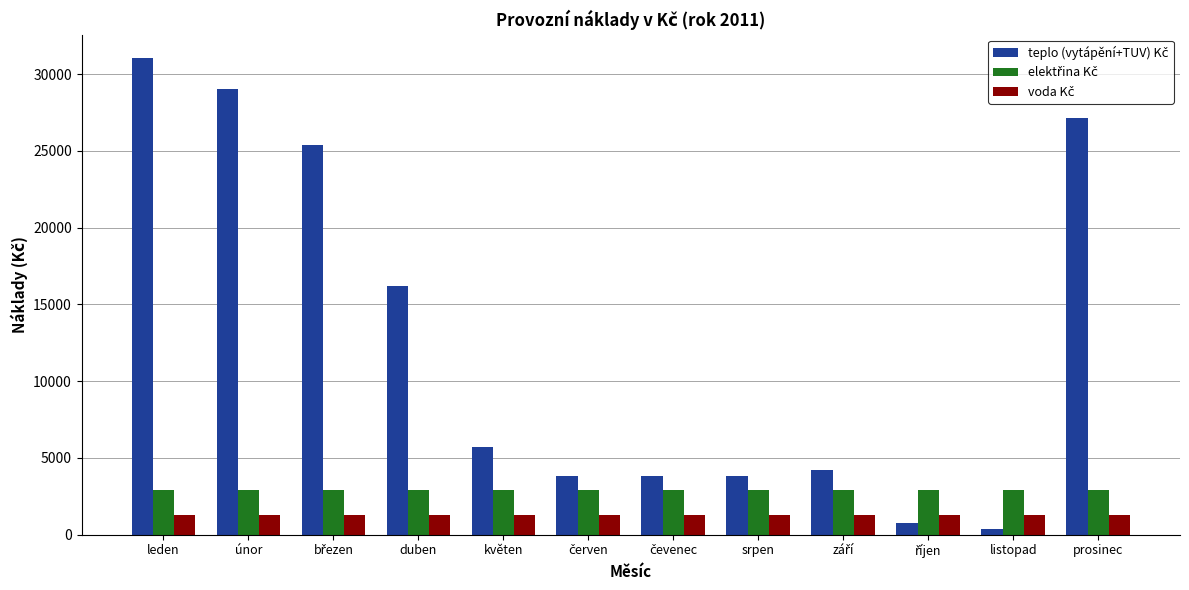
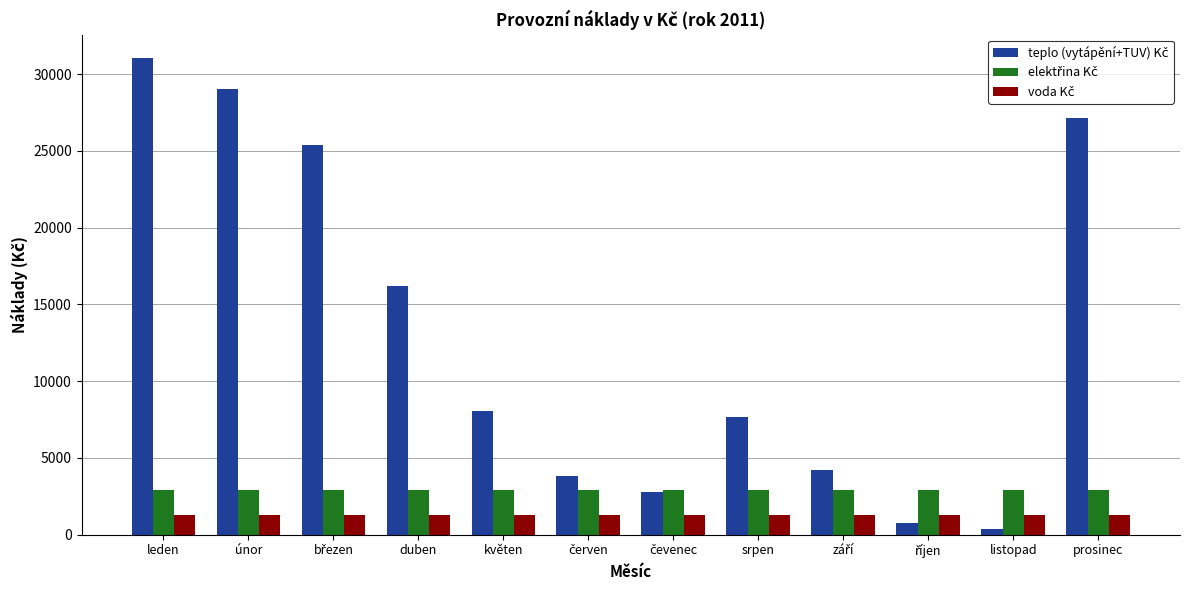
teplo (vytápění+TUV) Kč, květen: 5700 -> 8100
teplo (vytápění+TUV) Kč, čevenec: 3800 -> 2800
teplo (vytápění+TUV) Kč, srpen: 3800 -> 7700
